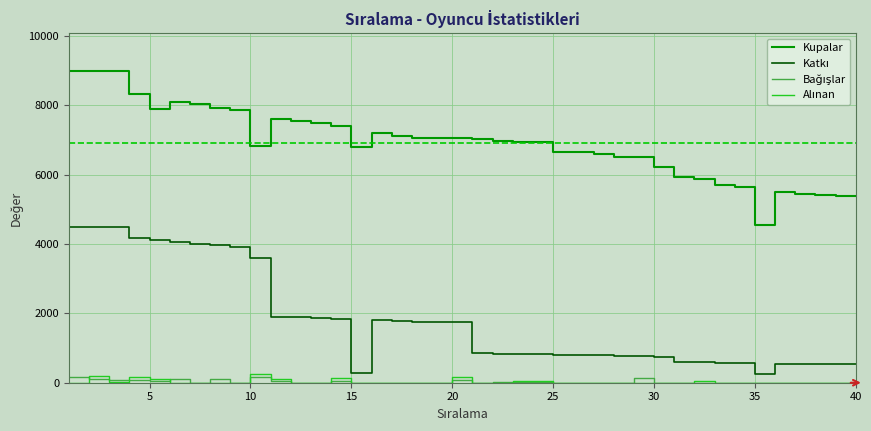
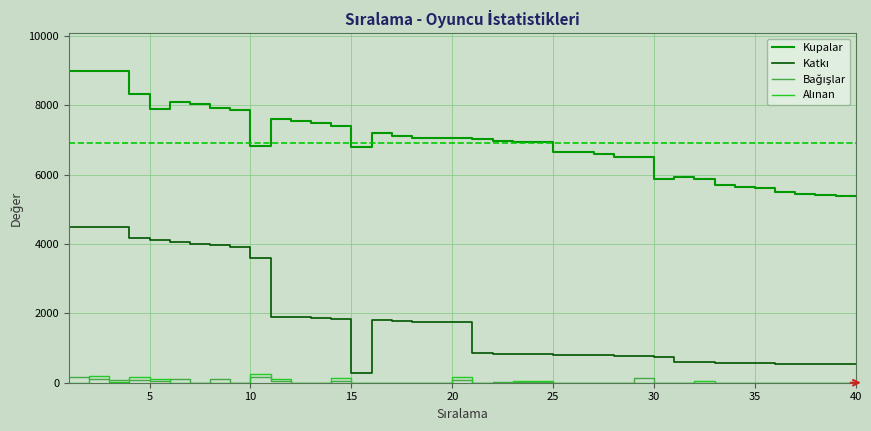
Kupalar, 30: 6200 -> 5900
Kupalar, 35: 4500 -> 5600
Katkı, 35: 300 -> 600
